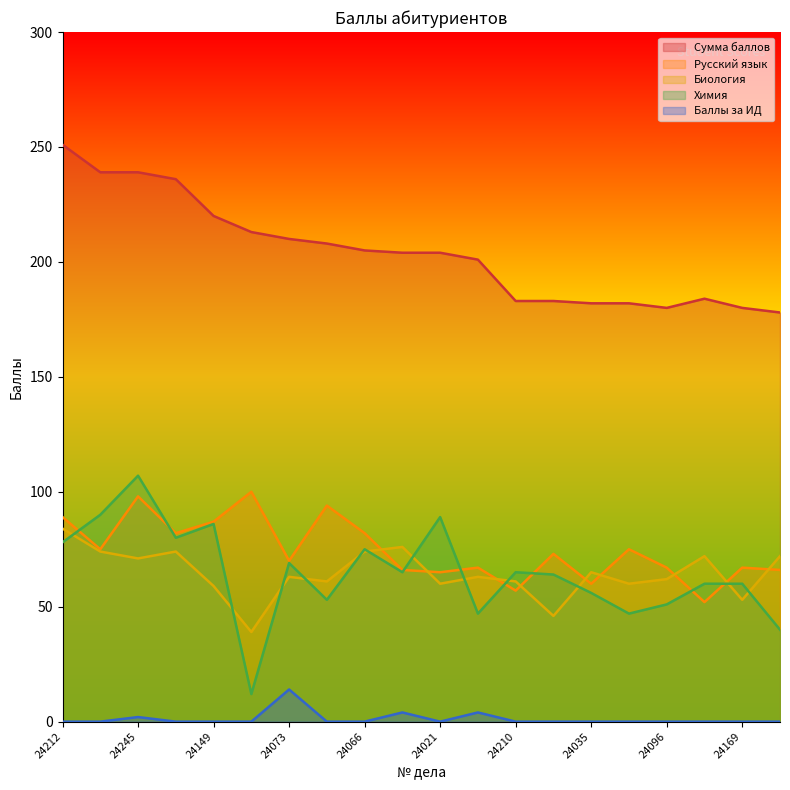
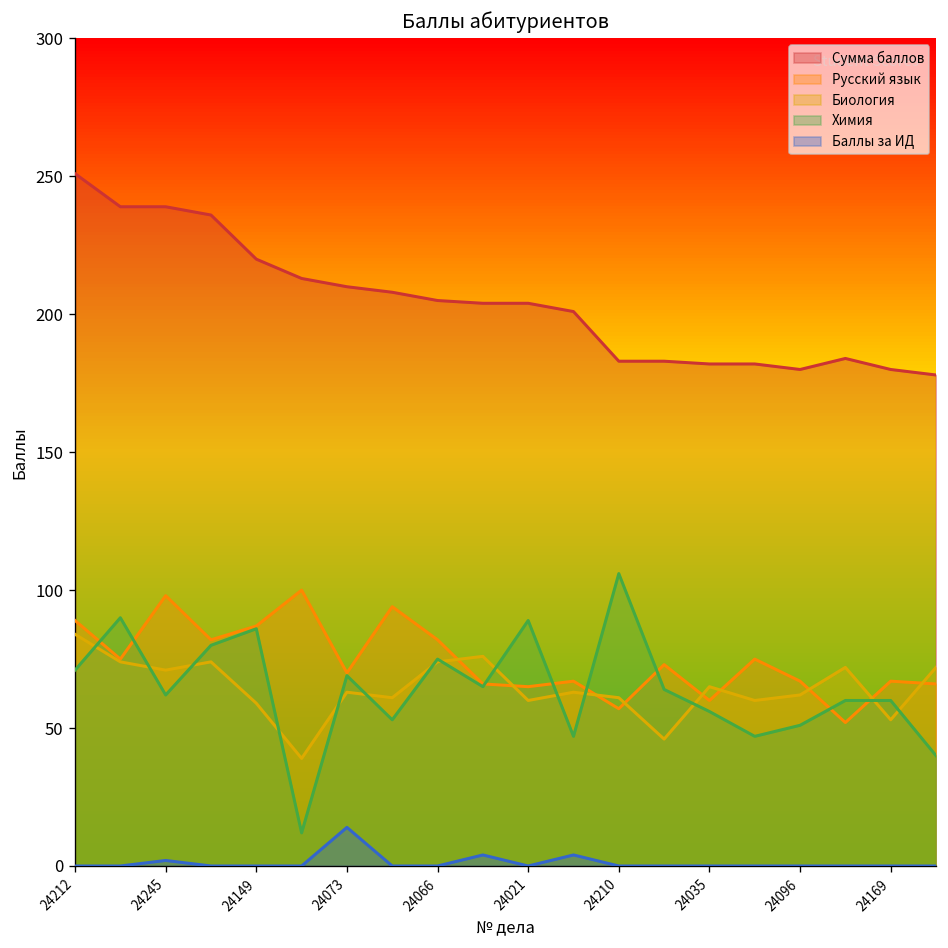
Химия, 24212: 78 -> 71
Химия, 24245: 107 -> 62
Химия, 24210: 65 -> 106
